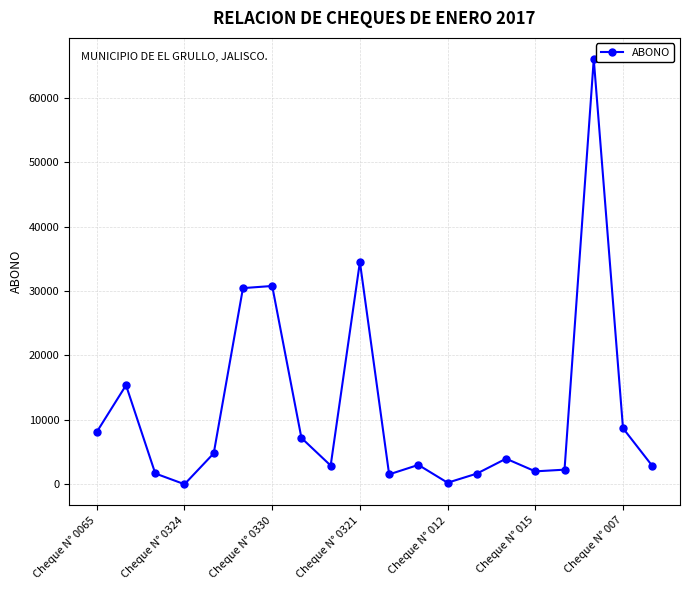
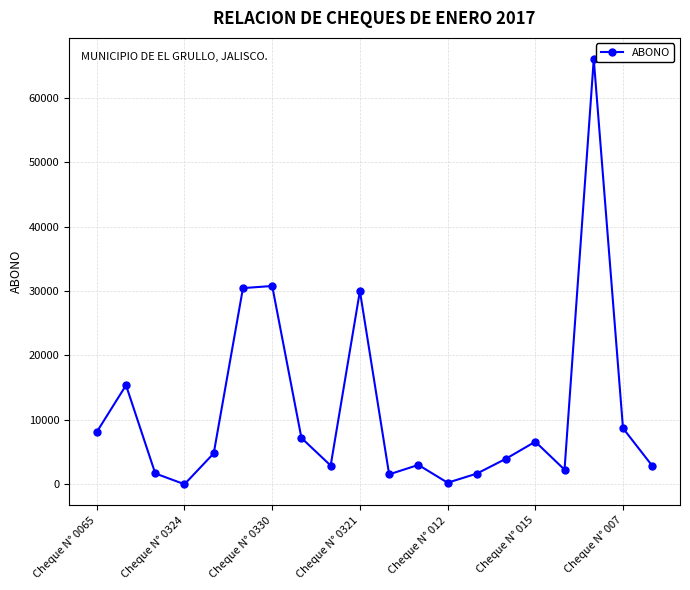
Cheque N° 0321: 35000 -> 30000
Cheque N° 015: 2000 -> 7000
